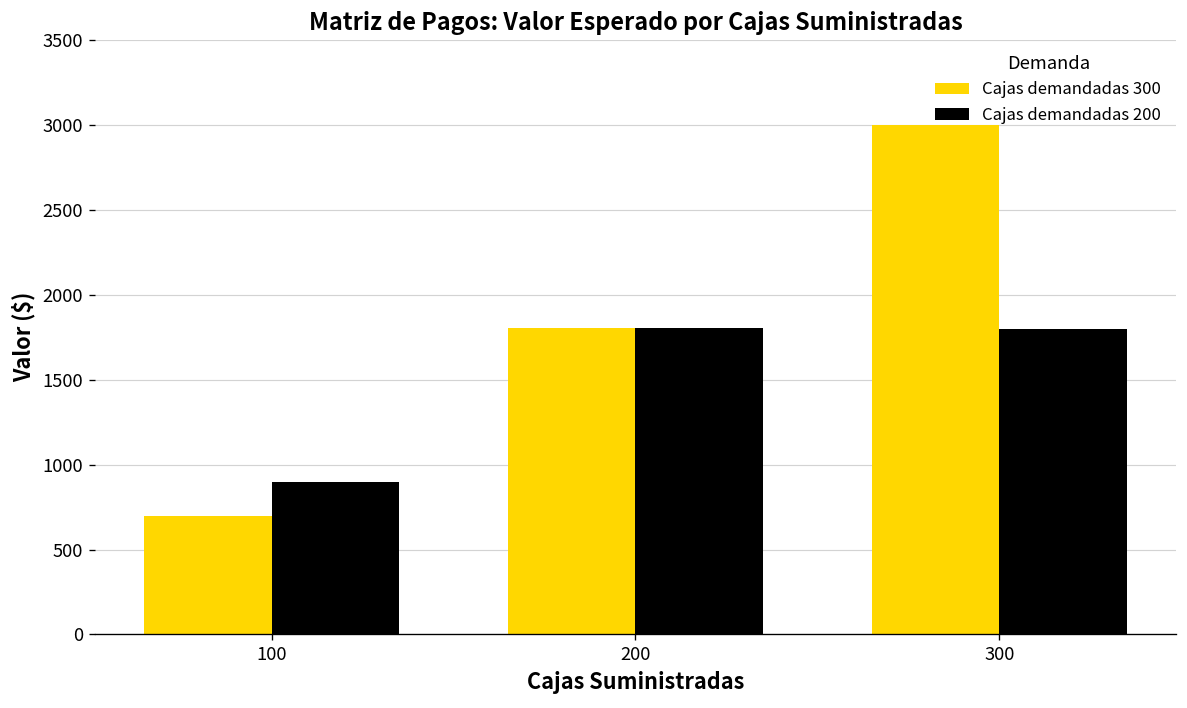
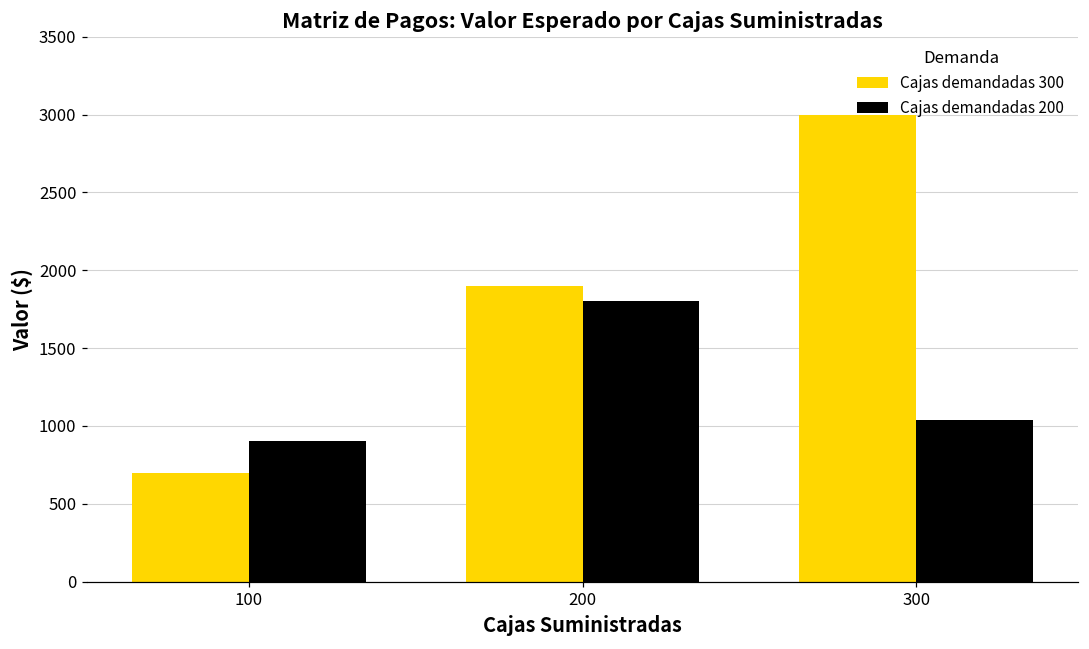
Cajas demandadas 300, 200: 1800 -> 1900
Cajas demandadas 200, 300: 1800 -> 1040
